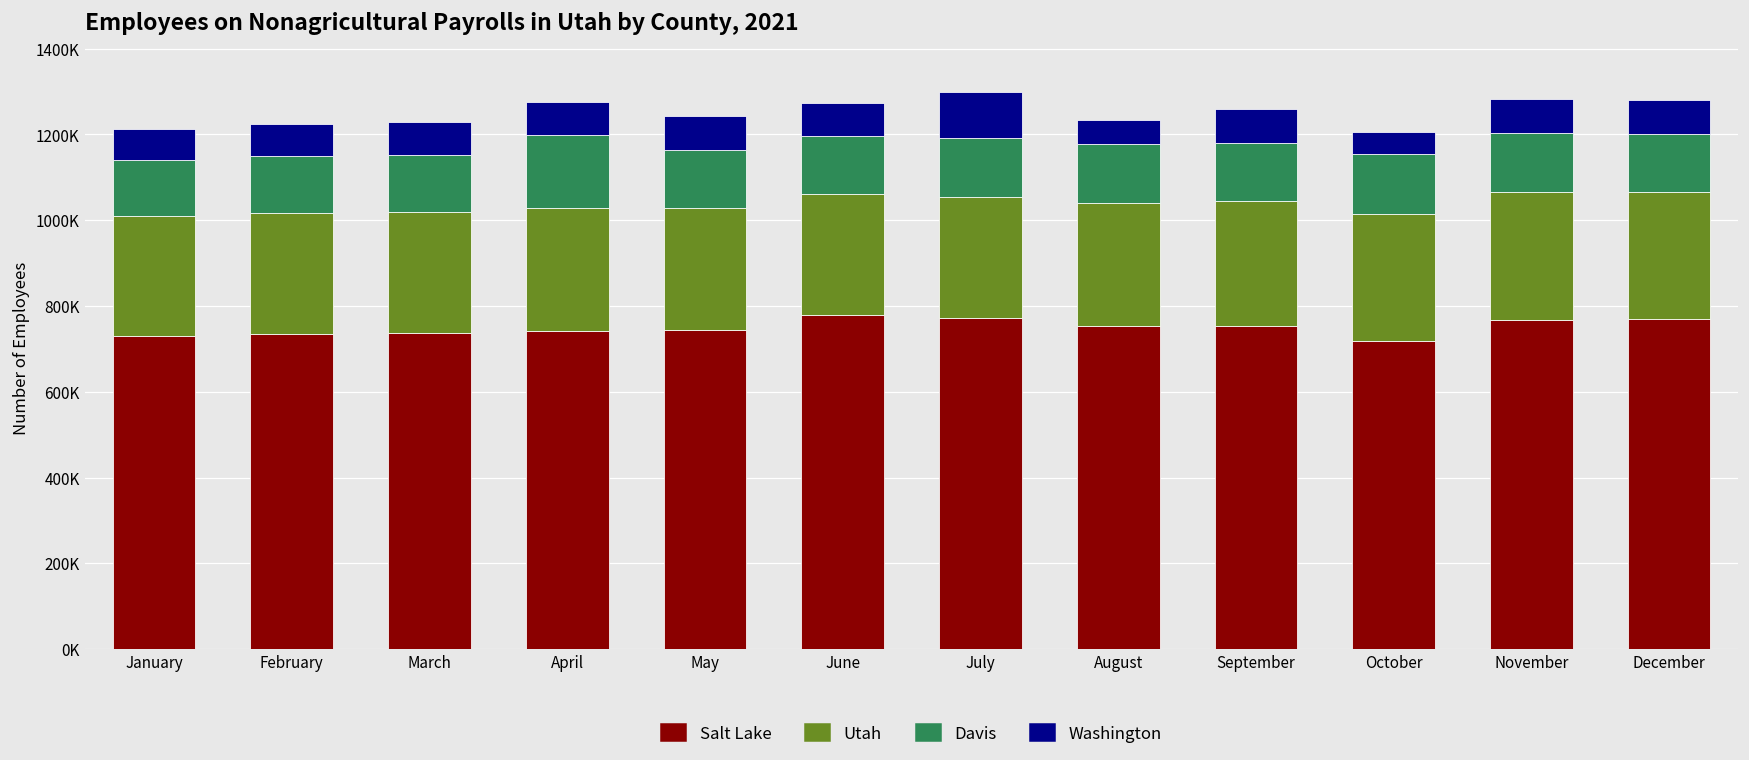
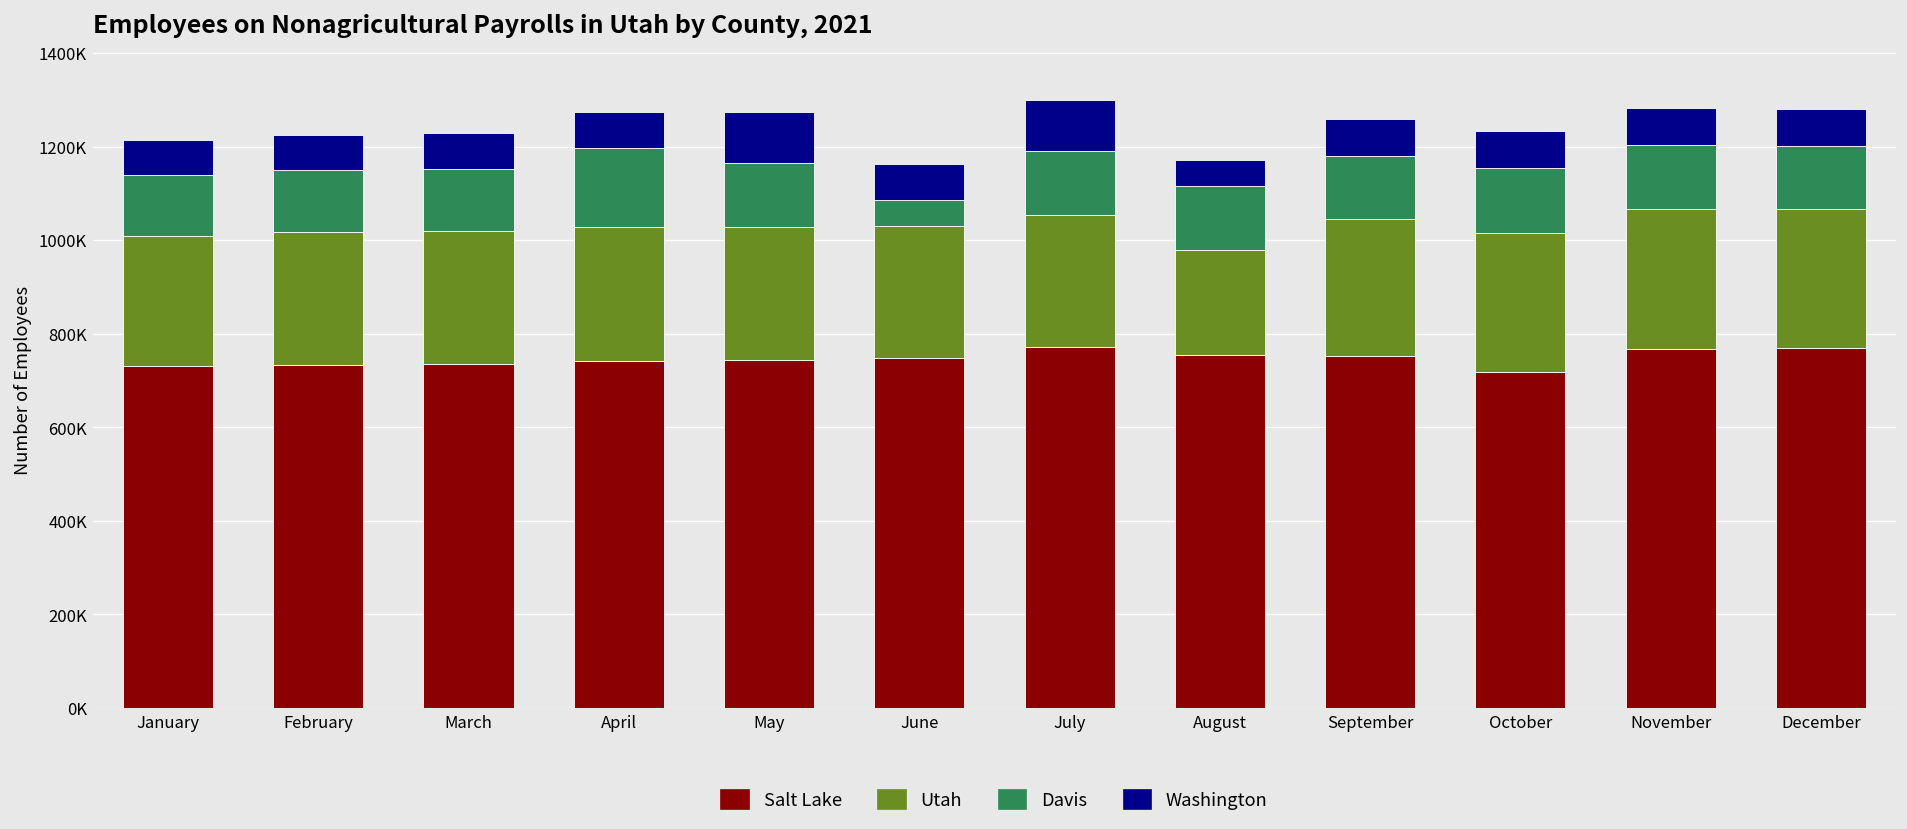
Washington, May: 80000 -> 110000
Salt Lake, June: 780000 -> 750000
Davis, June: 140000 -> 60000
Utah, August: 290000 -> 230000
Washington, October: 50000 -> 80000
